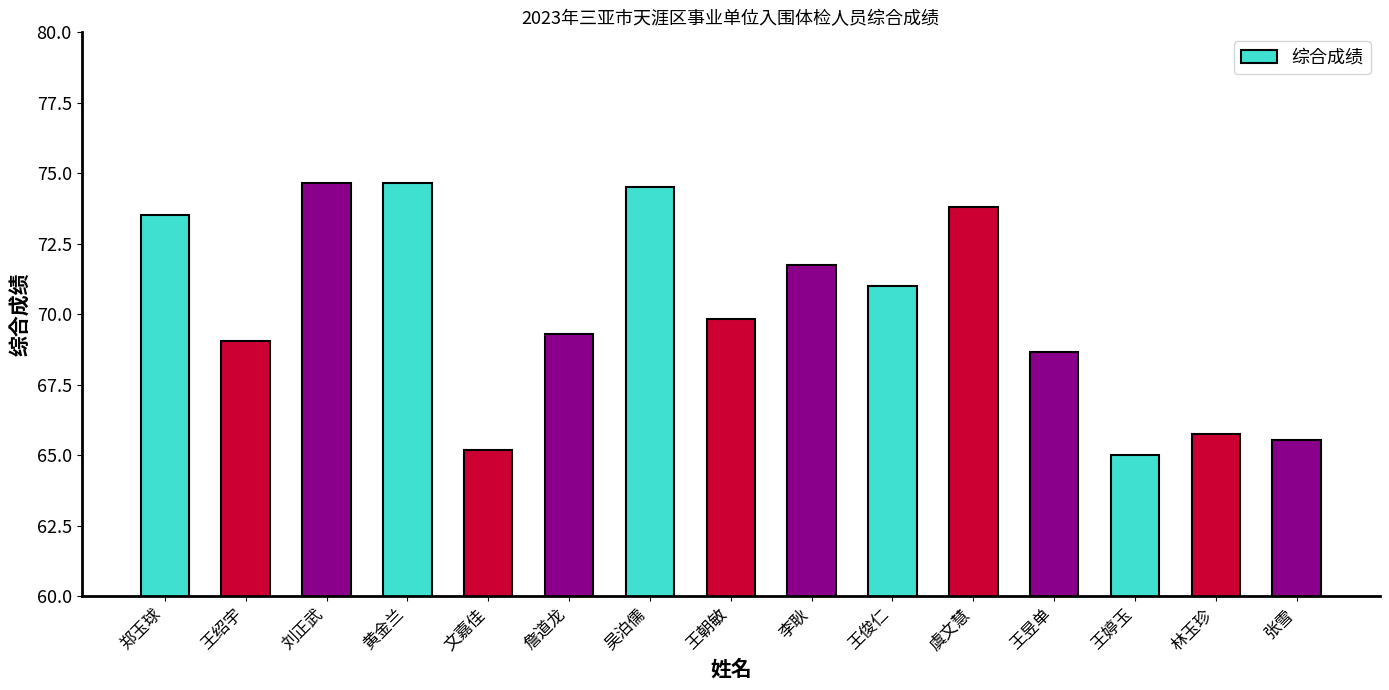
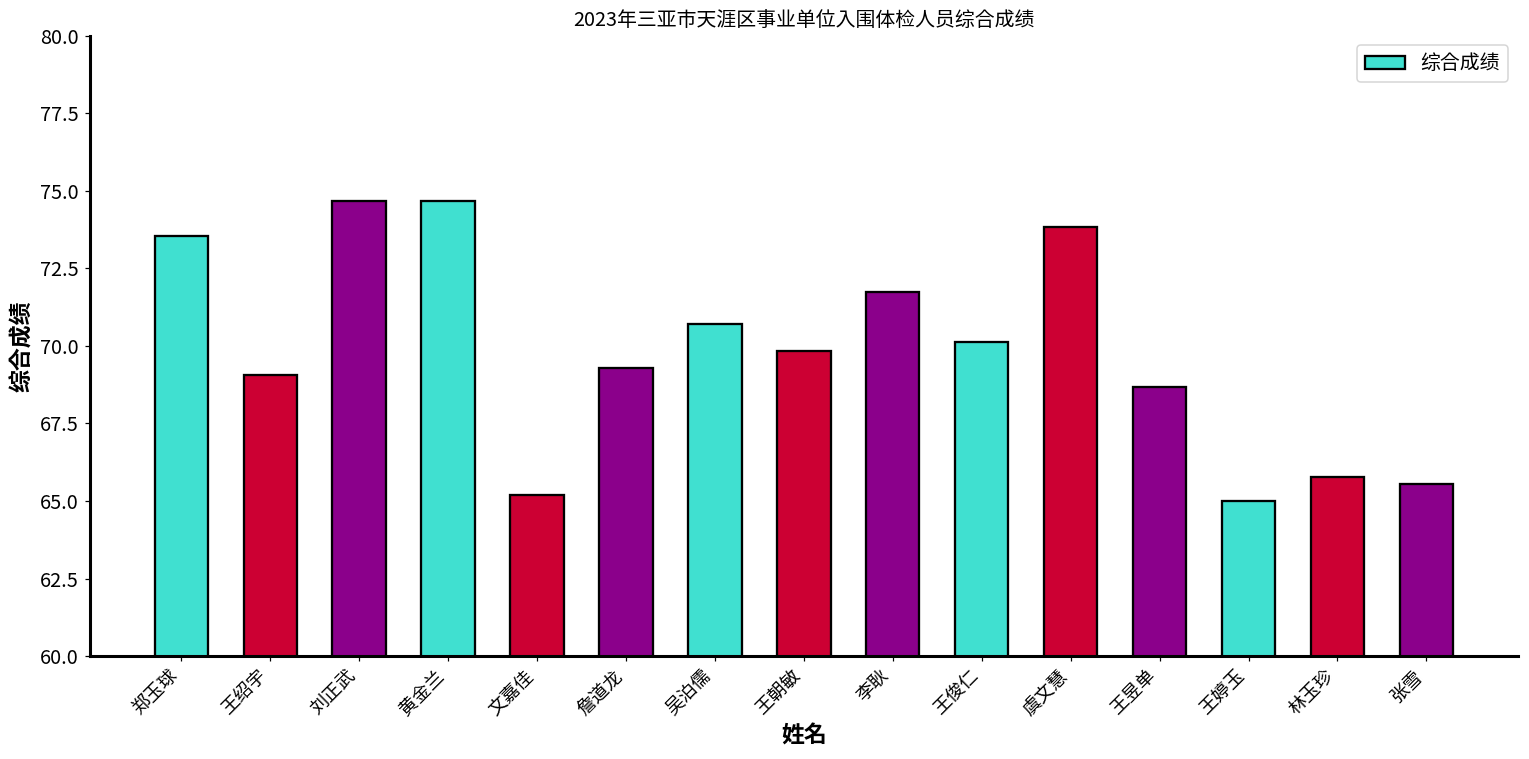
吴泊儒: 74.5 -> 70.7
王俊仁: 71.0 -> 70.1
